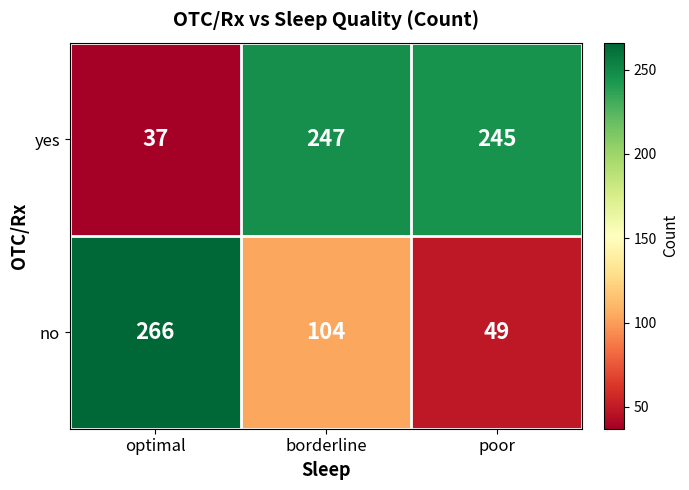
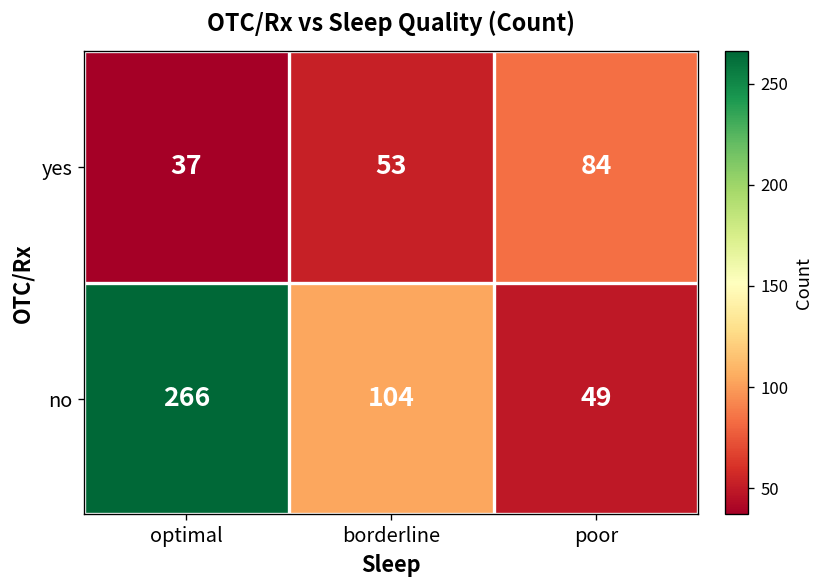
yes, borderline: 247 -> 53
yes, poor: 245 -> 84
